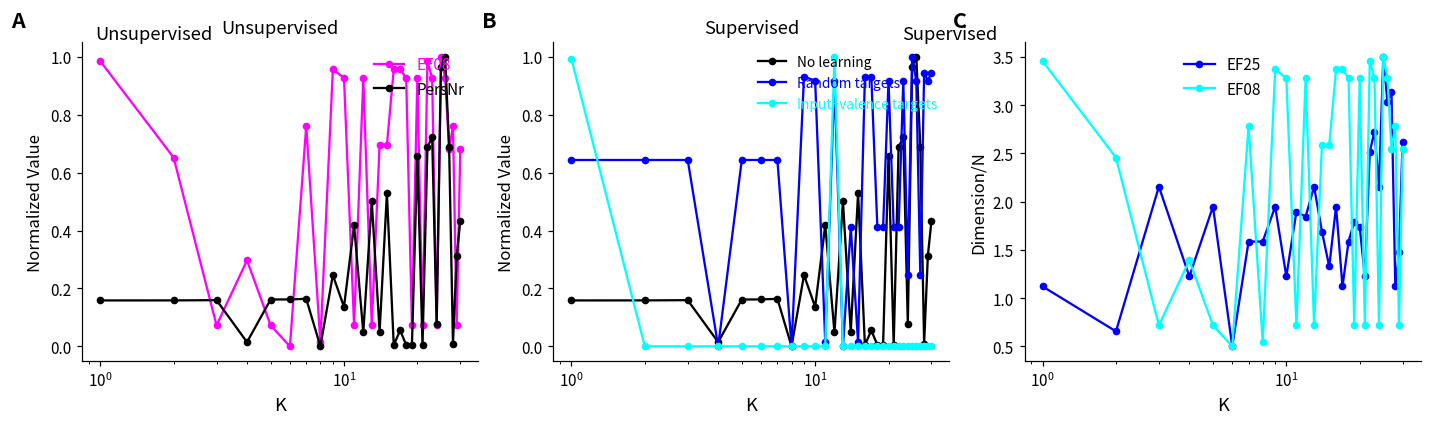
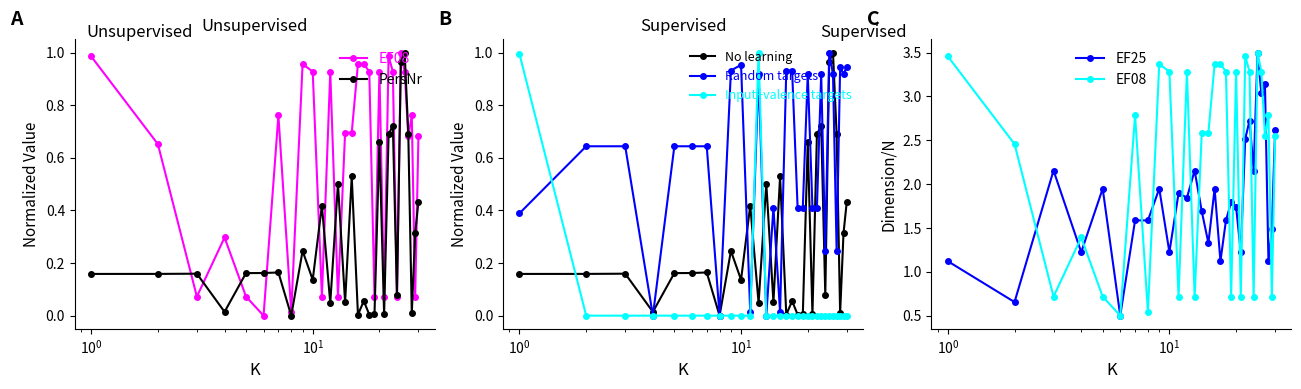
Supervised, Random targets, 10^0: 0.64 -> 0.39
Supervised, Random targets, 10^1: 0.92 -> 0.95
